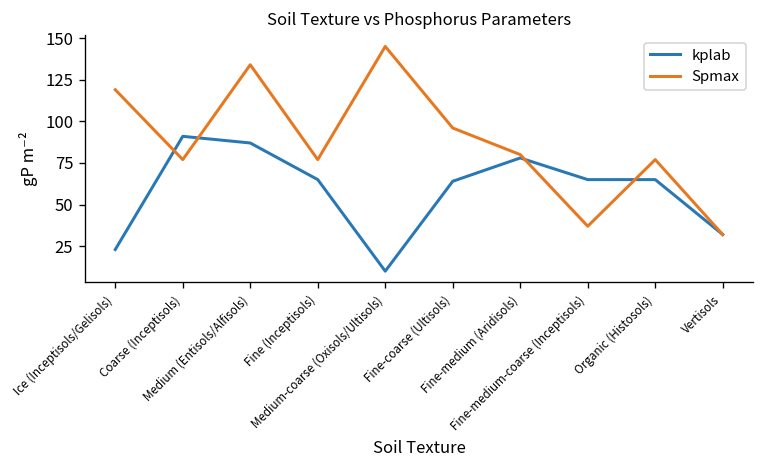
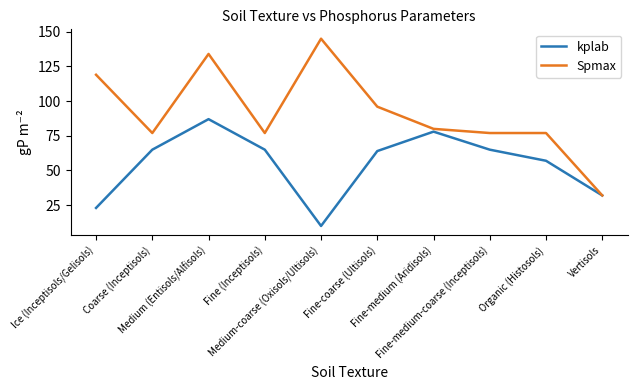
kplab, Coarse (Inceptisols): 91 -> 65
Spmax, Fine-medium-coarse (Inceptisols): 37 -> 77
kplab, Organic (Histosols): 65 -> 57
